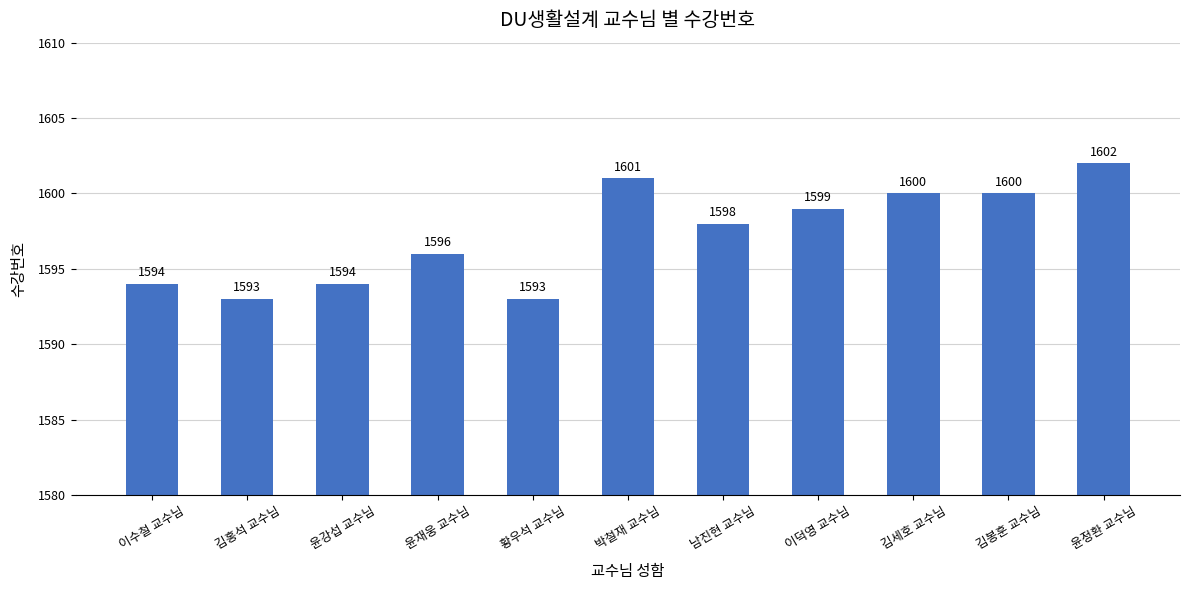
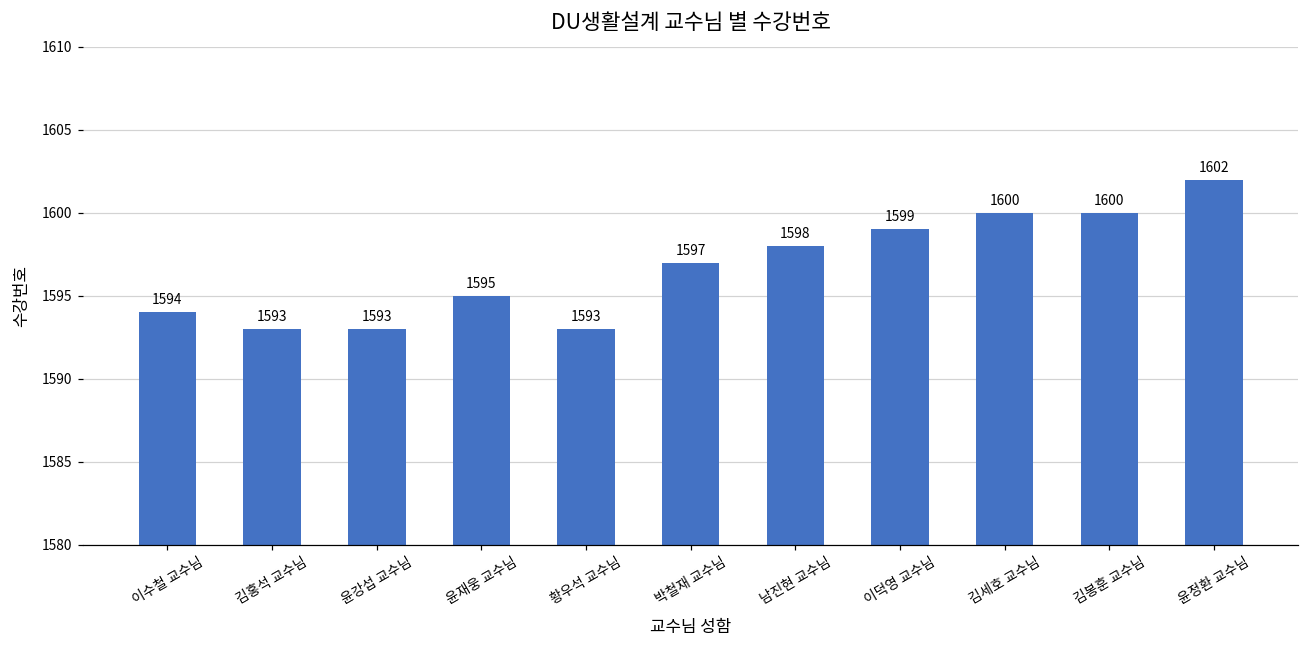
윤강섭 교수님: 1594 -> 1593
윤재웅 교수님: 1596 -> 1595
박철재 교수님: 1601 -> 1597
